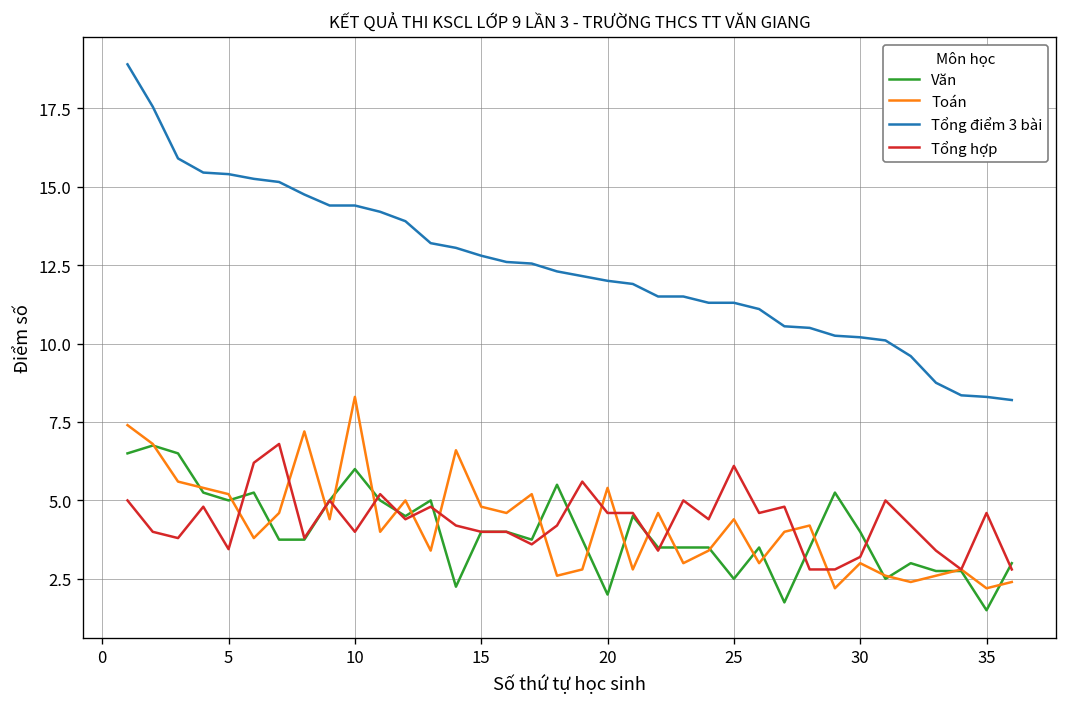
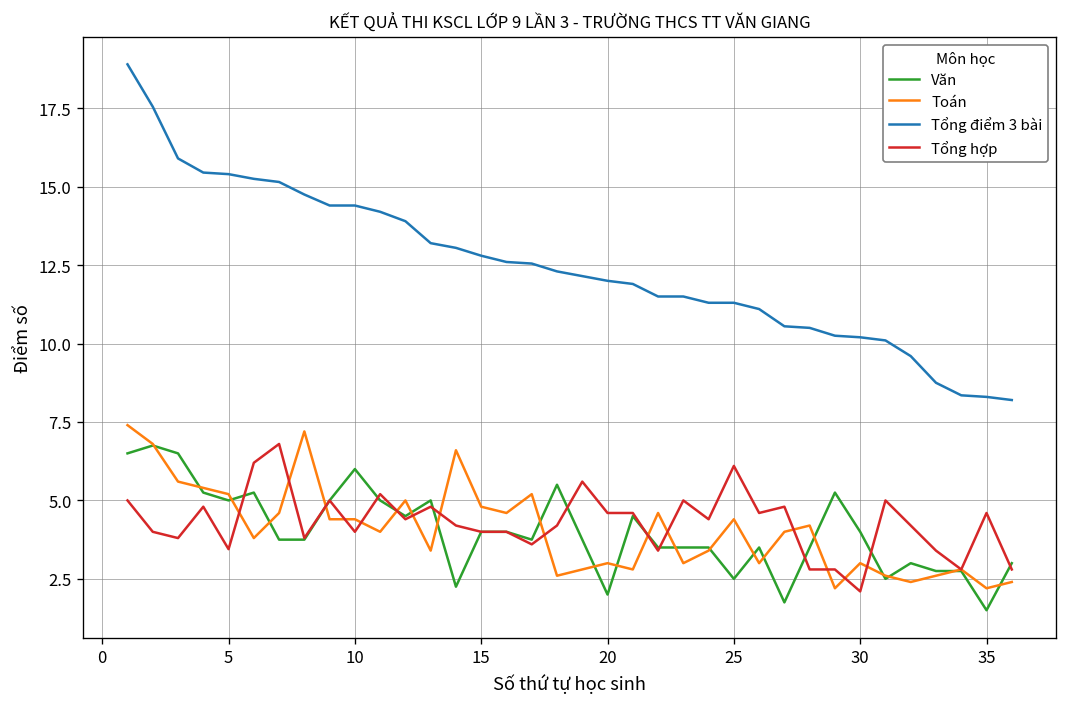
Toán, 10: 8.3 -> 4.4
Toán, 20: 5.4 -> 3.0
Tổng hợp, 30: 3.2 -> 2.1
